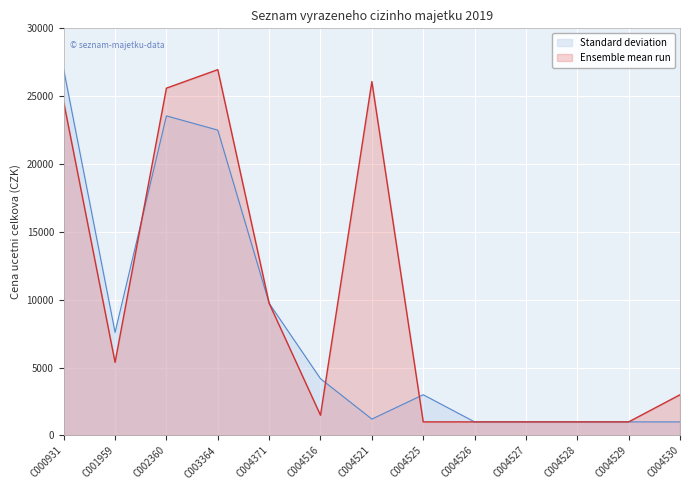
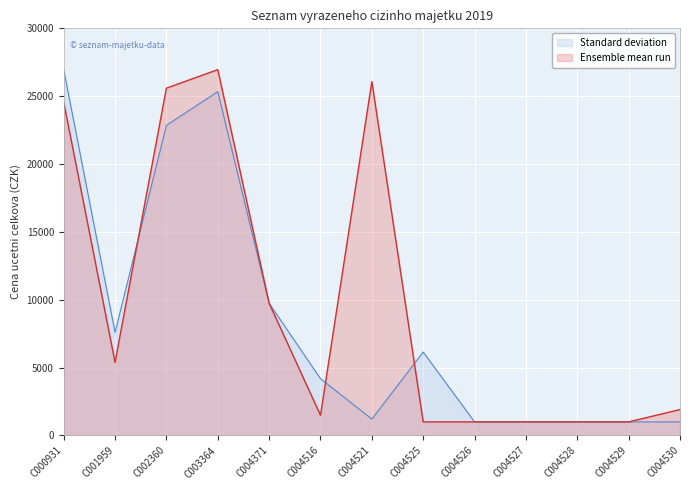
Standard deviation, C002360: 23500 -> 22800
Standard deviation, C003364: 22500 -> 25300
Standard deviation, C004525: 3000 -> 6100
Ensemble mean run, C004530: 3000 -> 1900
